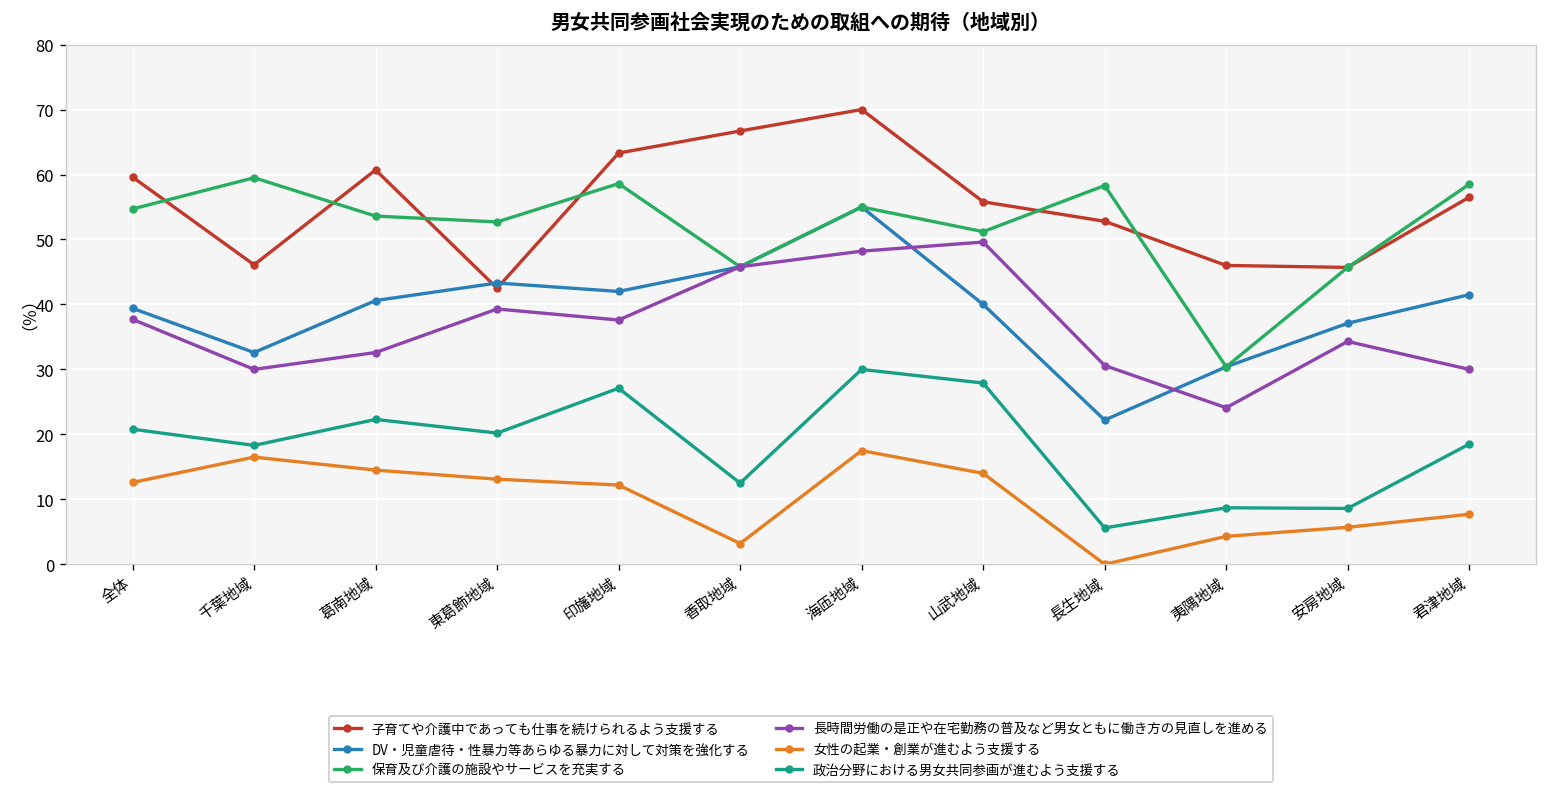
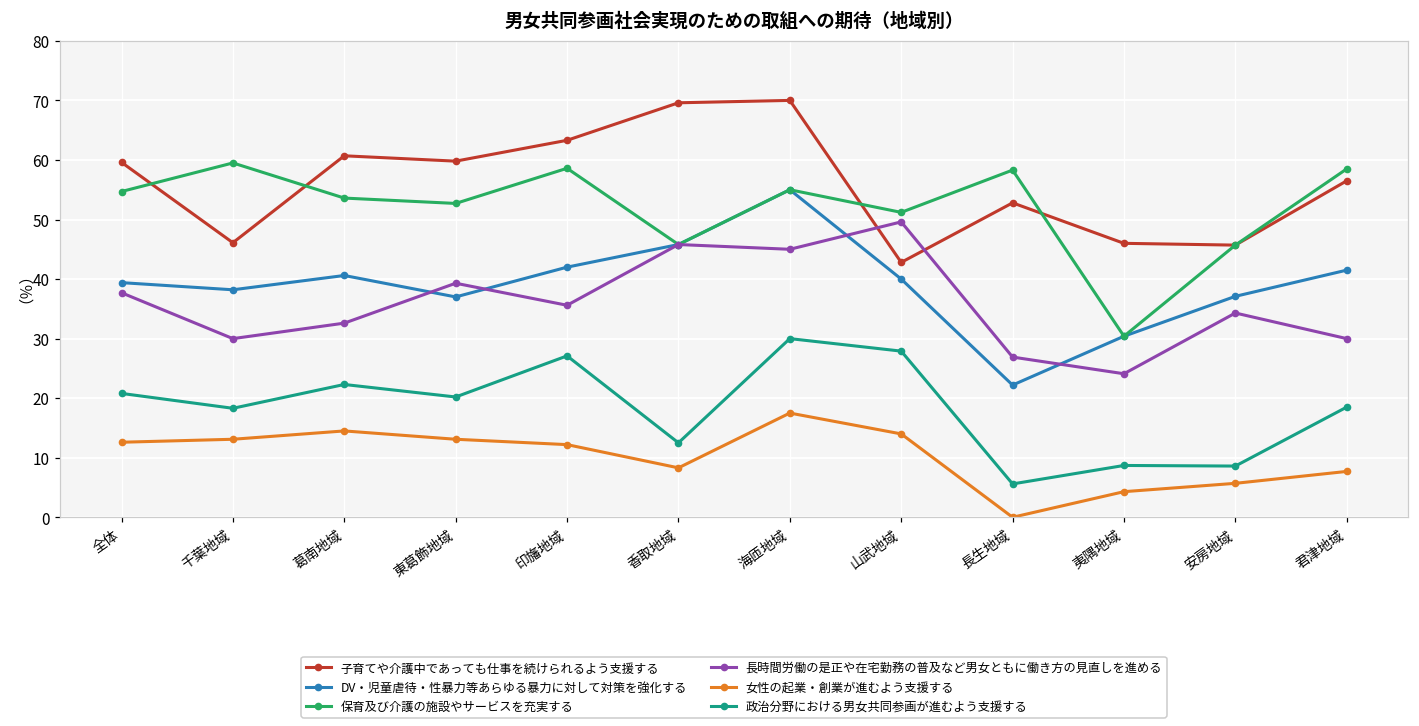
DV・児童虐待・性暴力等あらゆる暴力に対して対策を強化する, 千葉地域: 33 -> 38
女性の起業・創業が進むよう支援する, 千葉地域: 17 -> 13
子育てや介護中であっても仕事を続けられるよう支援する, 東葛飾地域: 43 -> 60
DV・児童虐待・性暴力等あらゆる暴力に対して対策を強化する, 東葛飾地域: 43 -> 37
長時間労働の是正や在宅勤務の普及など男女ともに働き方の見直しを進める, 印旛地域: 38 -> 36
子育てや介護中であっても仕事を続けられるよう支援する, 香取地域: 67 -> 70
女性の起業・創業が進むよう支援する, 香取地域: 3 -> 8
長時間労働の是正や在宅勤務の普及など男女ともに働き方の見直しを進める, 海匝地域: 48 -> 45
子育てや介護中であっても仕事を続けられるよう支援する, 山武地域: 56 -> 43
長時間労働の是正や在宅勤務の普及など男女ともに働き方の見直しを進める, 長生地域: 31 -> 27
